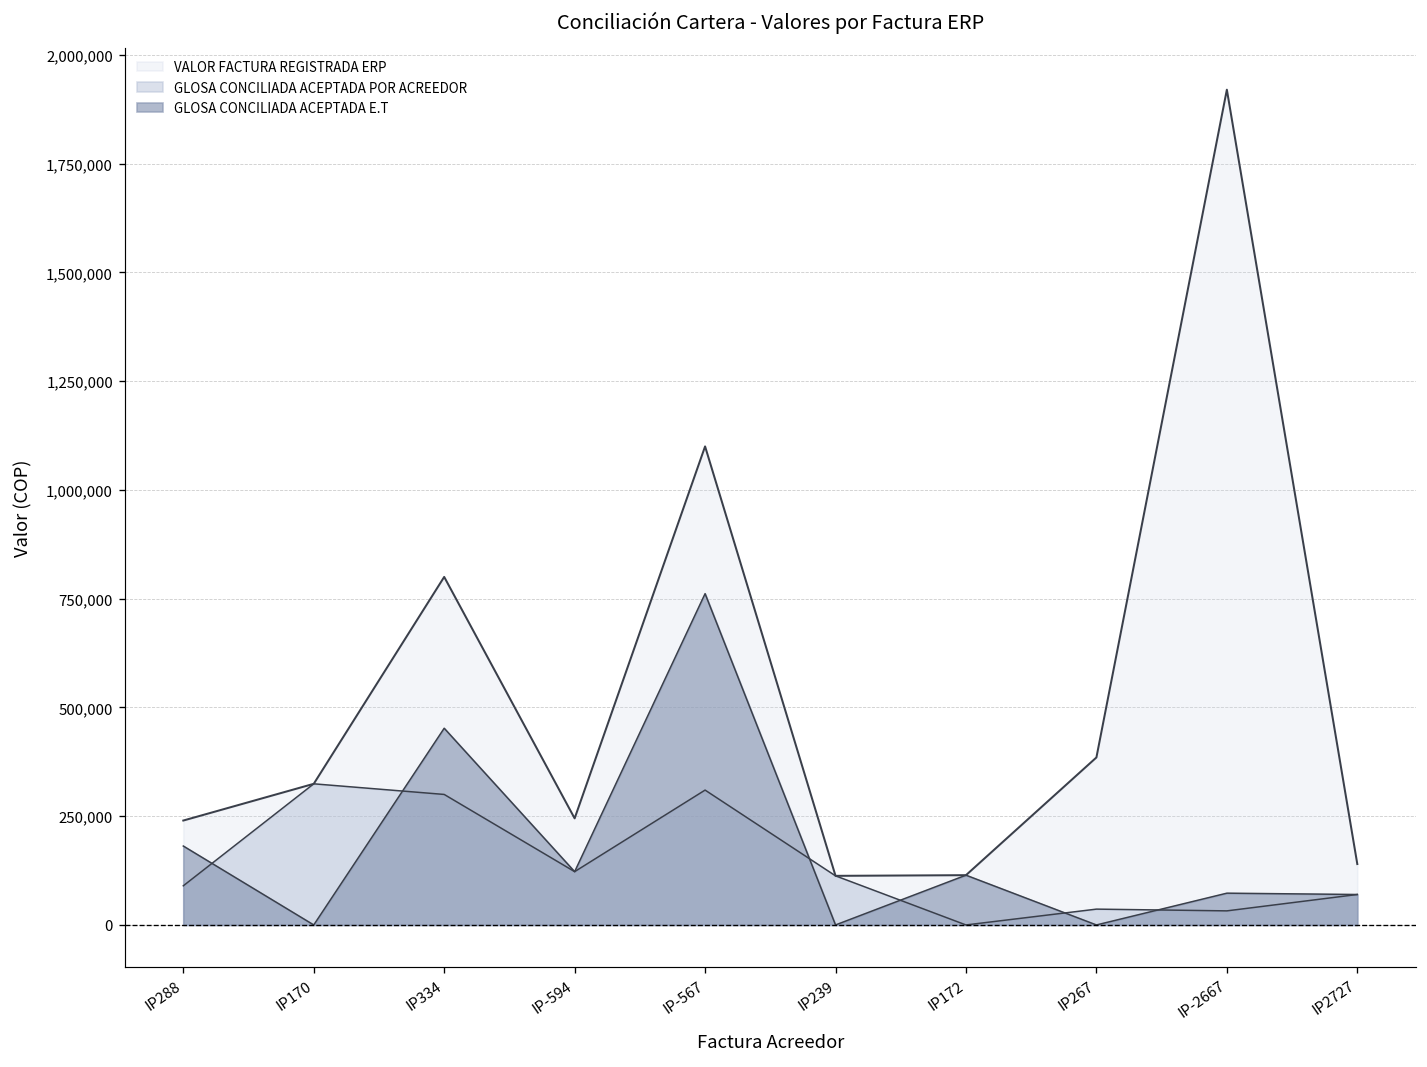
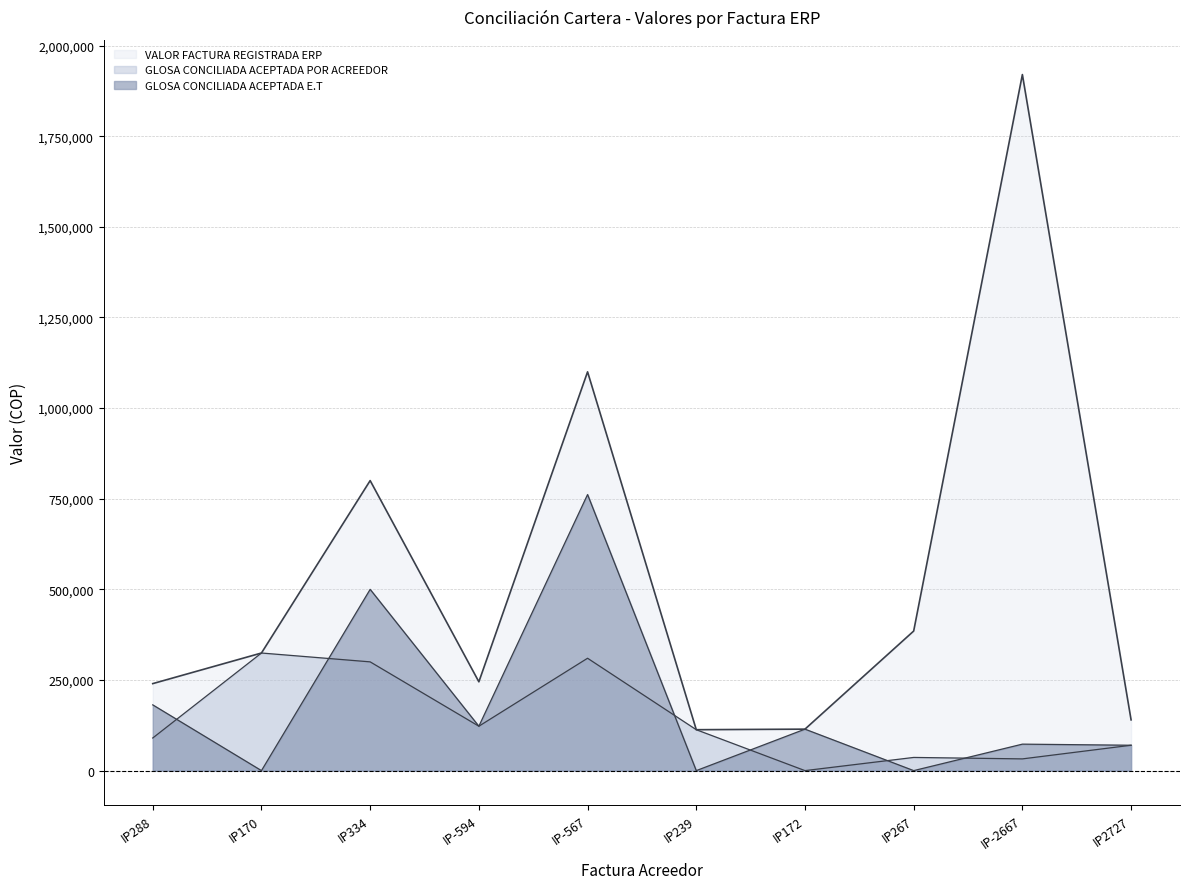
GLOSA CONCILIADA ACEPTADA E.T, IP334: 450,000 -> 500,000
